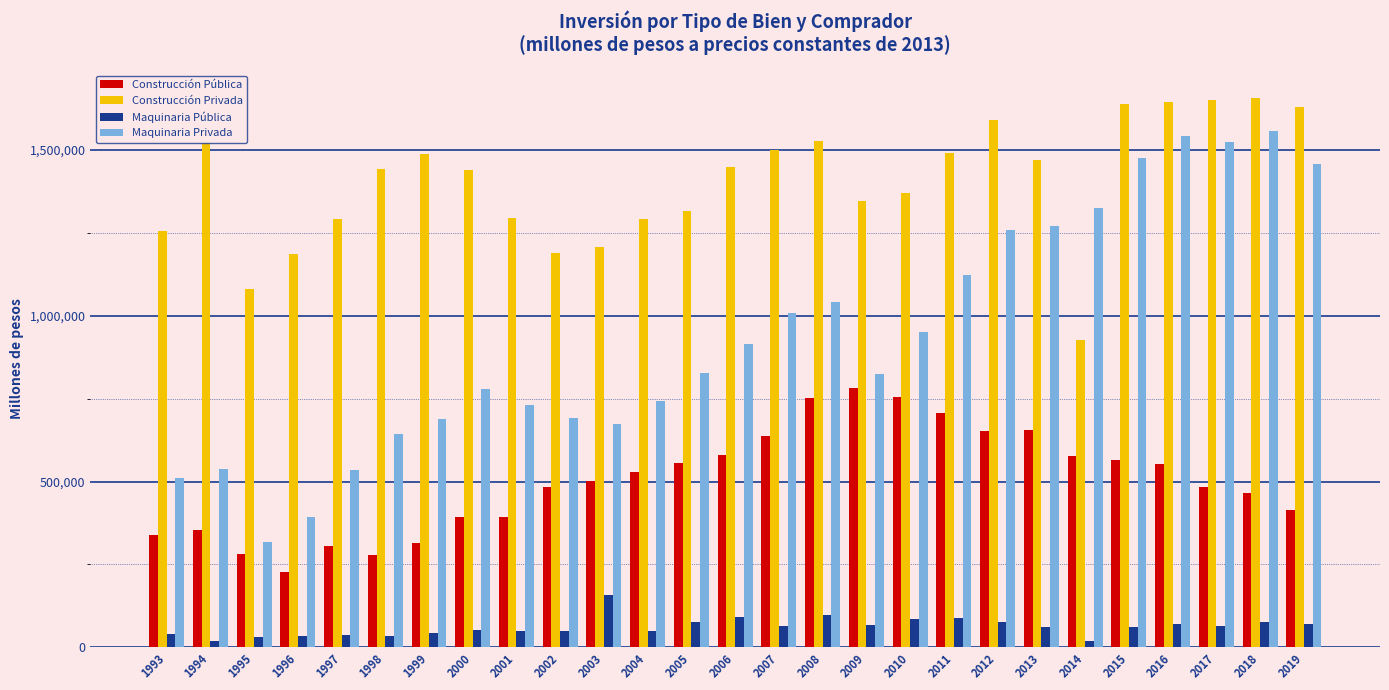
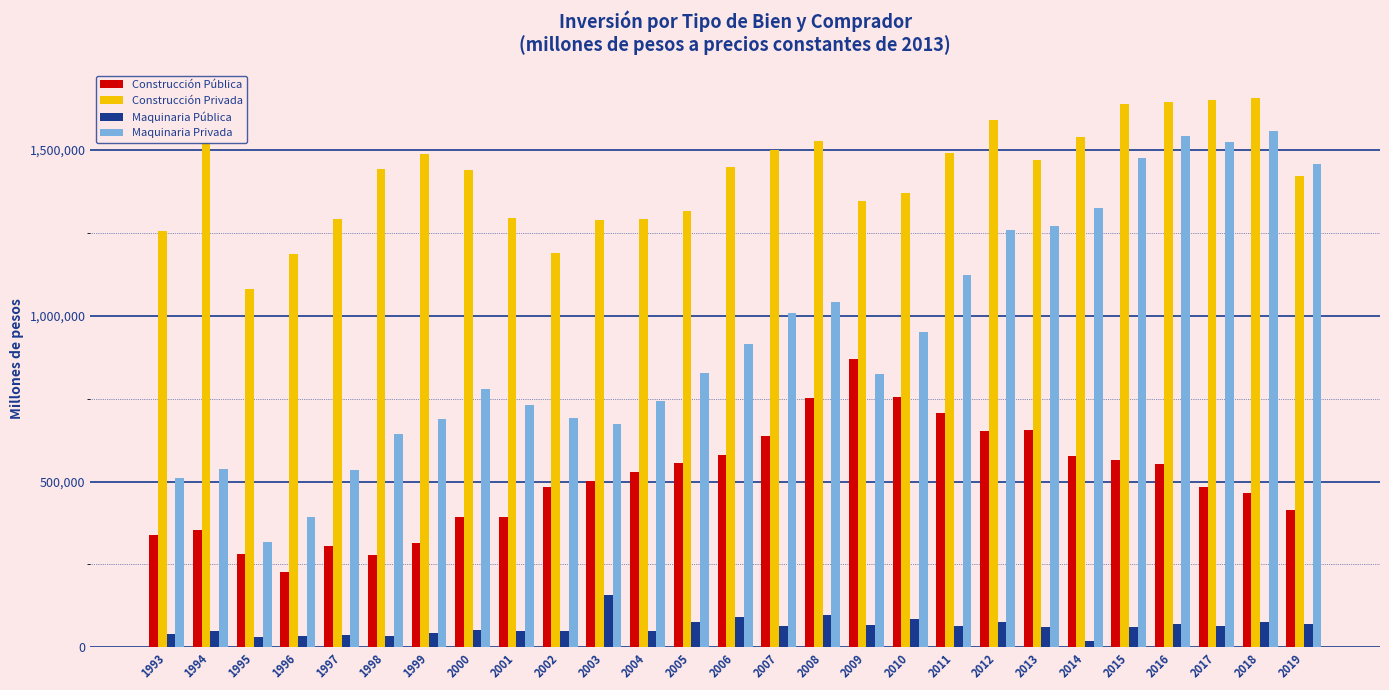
Maquinaria Pública, 1994: 20,000 -> 50,000
Construcción Privada, 2003: 1,210,000 -> 1,290,000
Construcción Pública, 2009: 780,000 -> 870,000
Maquinaria Pública, 2011: 90,000 -> 60,000
Construcción Privada, 2014: 930,000 -> 1,540,000
Construcción Privada, 2019: 1,630,000 -> 1,420,000
